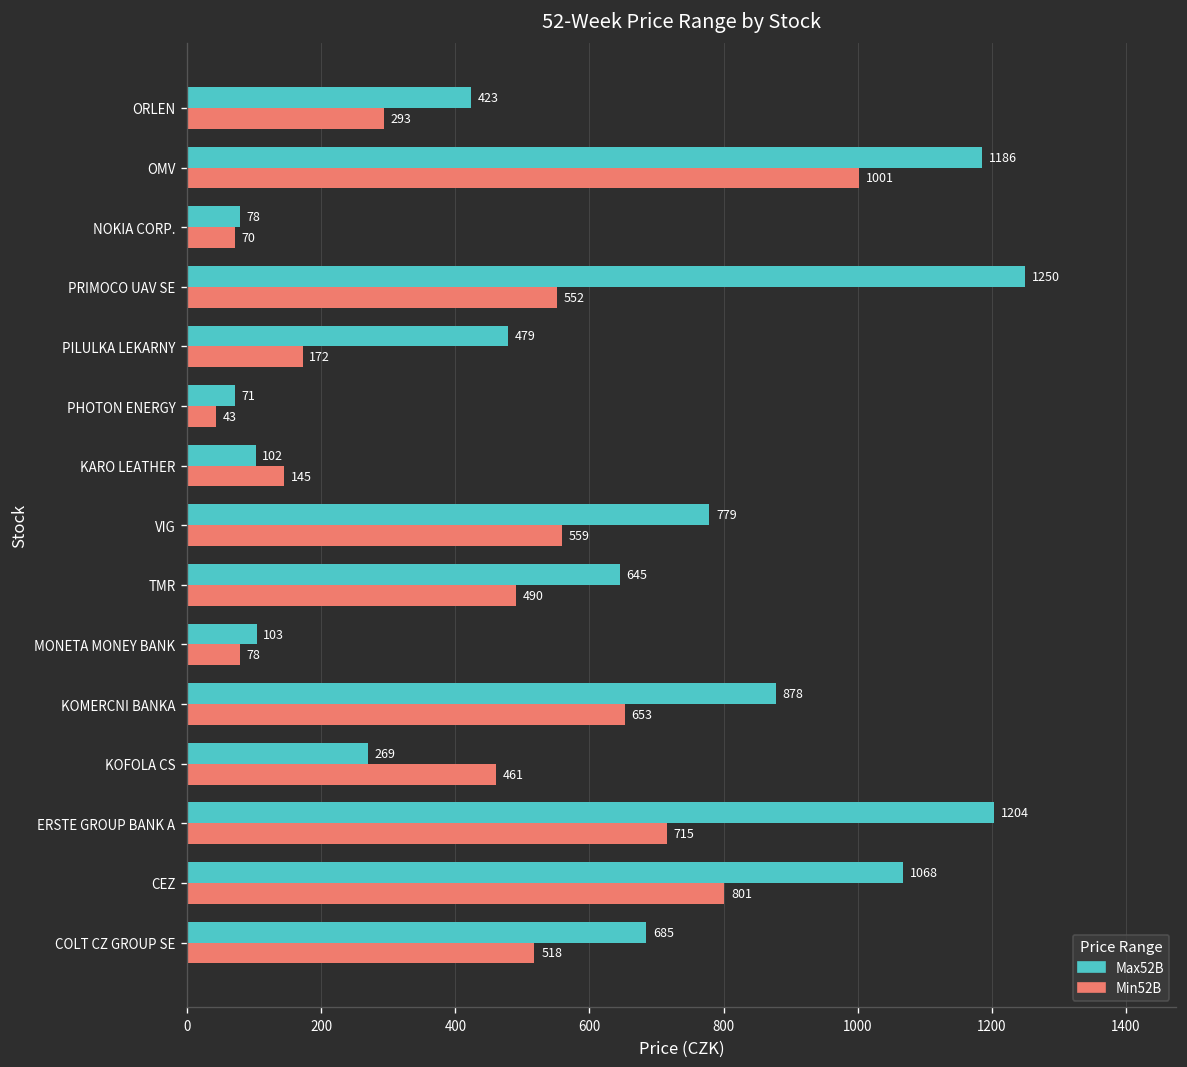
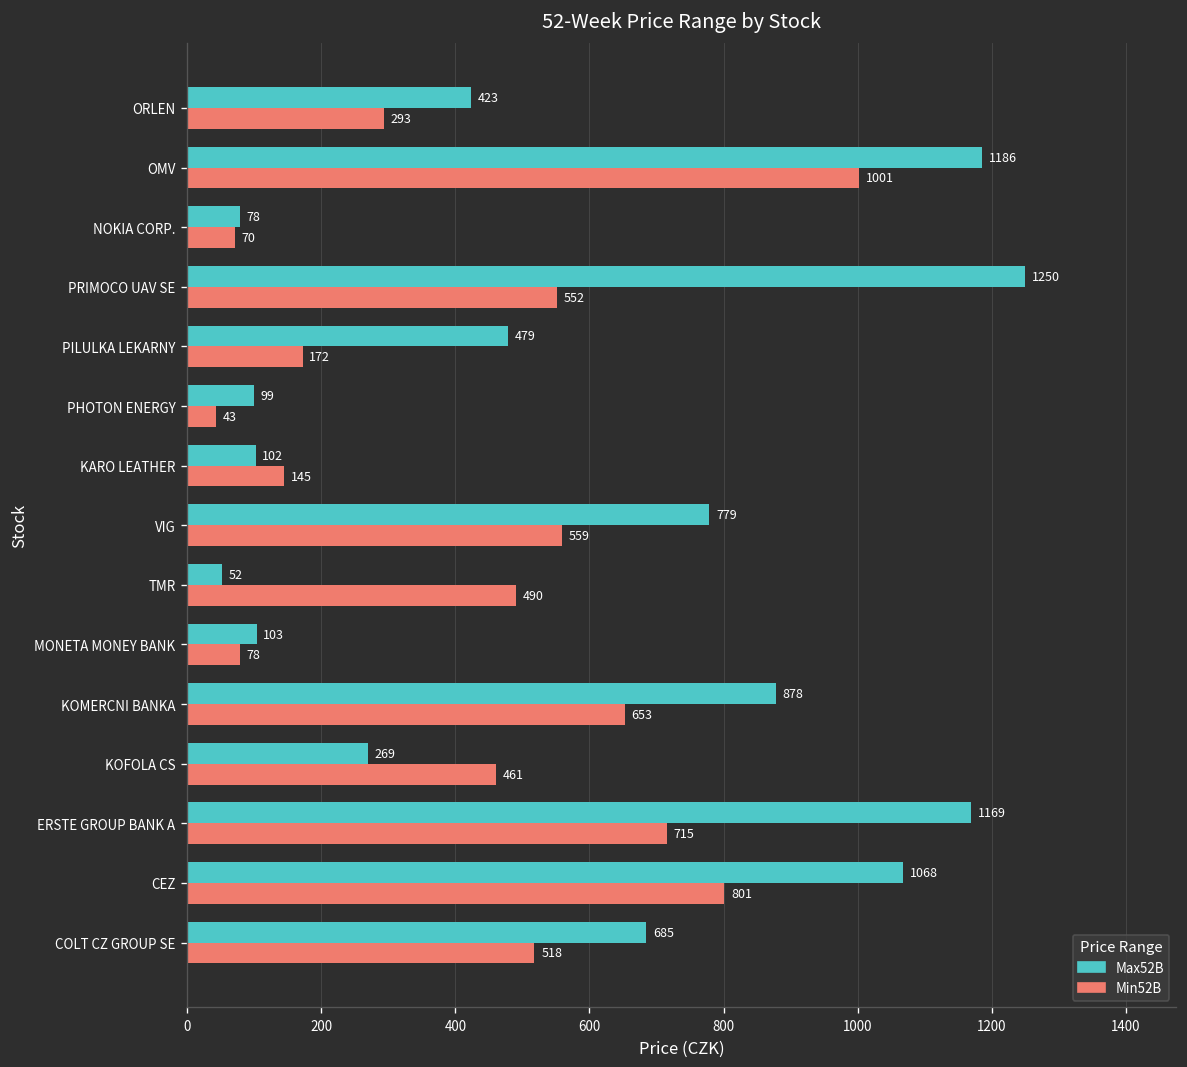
Max52B, PHOTON ENERGY: 71 -> 99
Max52B, TMR: 645 -> 52
Max52B, ERSTE GROUP BANK A: 1204 -> 1169
